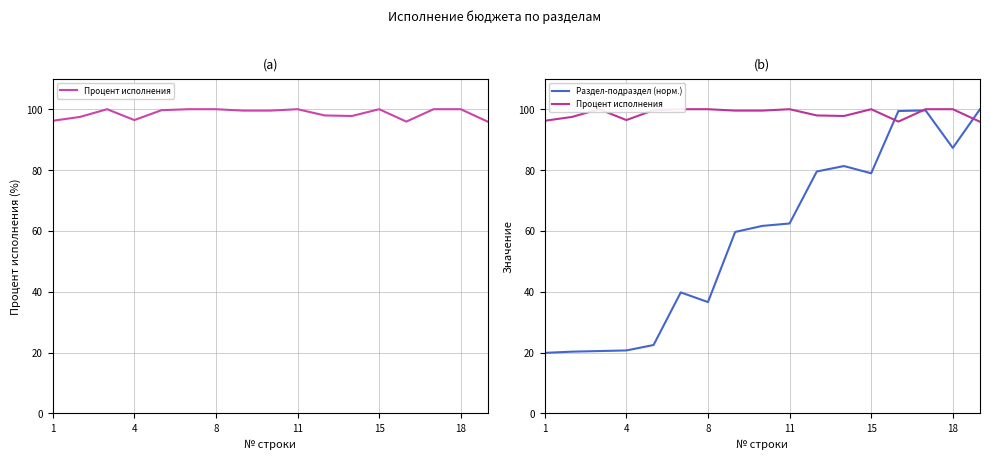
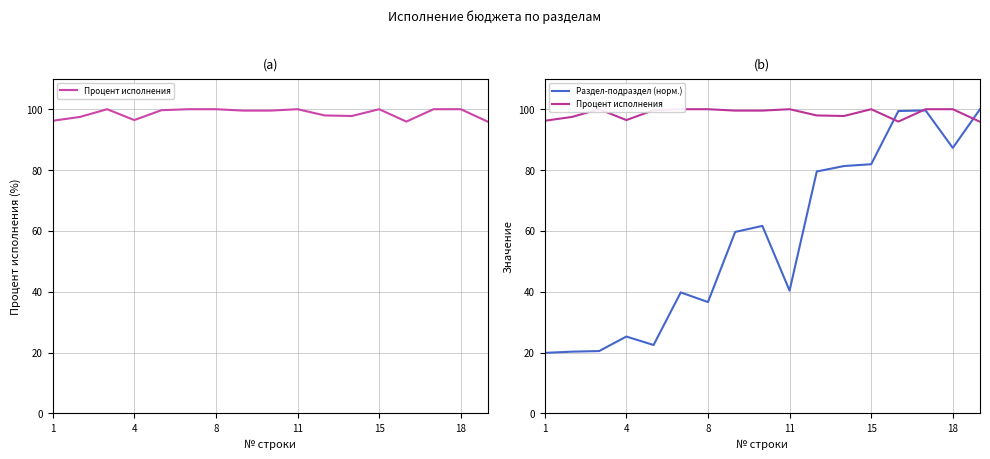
(b), Раздел-подраздел (норм.), 4: 21 -> 25
(b), Раздел-подраздел (норм.), 11: 62 -> 40
(b), Раздел-подраздел (норм.), 15: 79 -> 82
